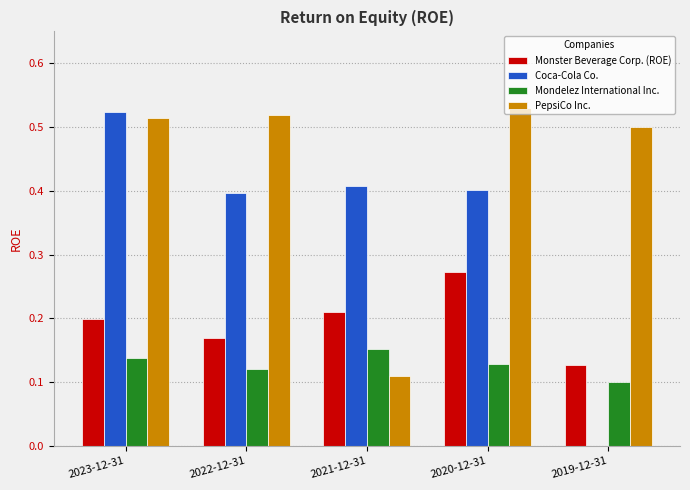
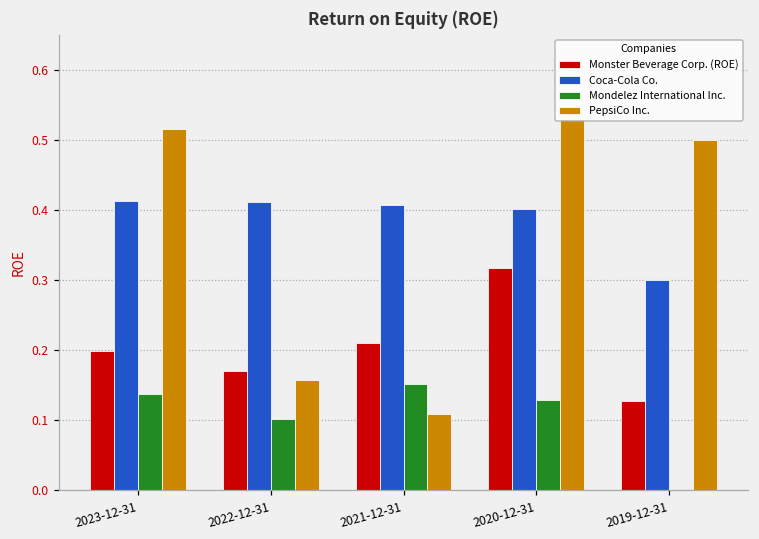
Coca-Cola Co., 2023-12-31: 0.52 -> 0.41
Coca-Cola Co., 2022-12-31: 0.40 -> 0.41
Mondelez International Inc., 2022-12-31: 0.12 -> 0.10
PepsiCo Inc., 2022-12-31: 0.52 -> 0.16
Monster Beverage Corp. (ROE), 2020-12-31: 0.27 -> 0.32
Coca-Cola Co., 2019-12-31: 0.0 -> 0.3
Mondelez International Inc., 2019-12-31: 0.1 -> 0.0
